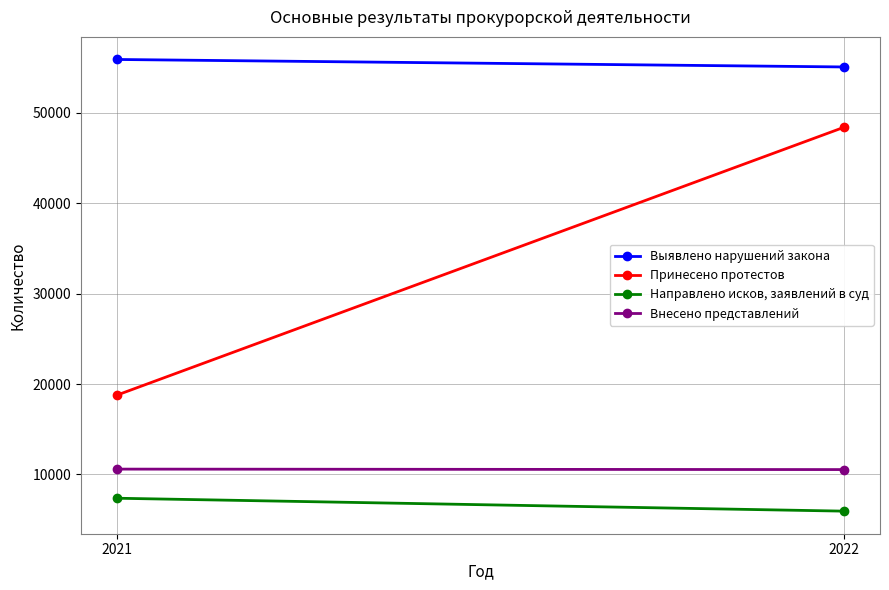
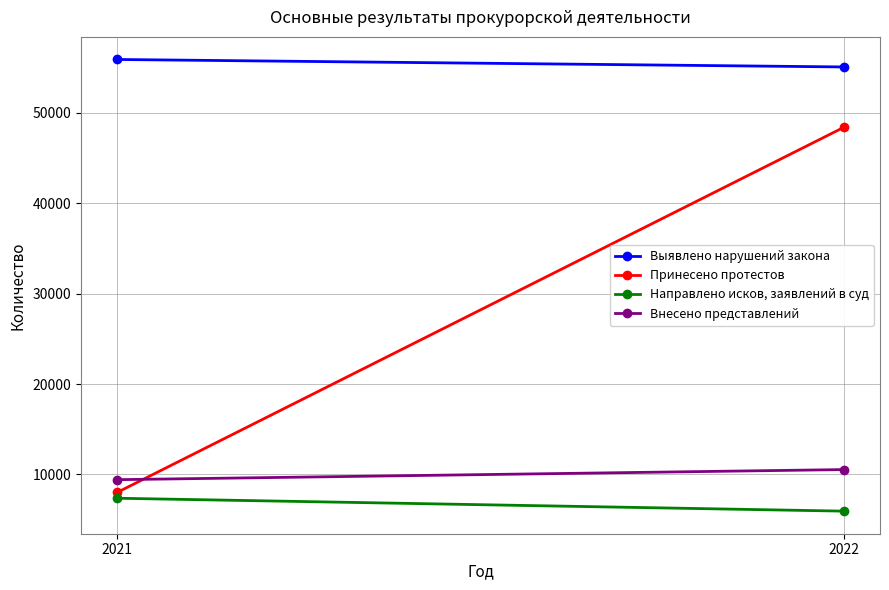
Принесено протестов, 2021: 19000 -> 8000
Внесено представлений, 2021: 11000 -> 9000
